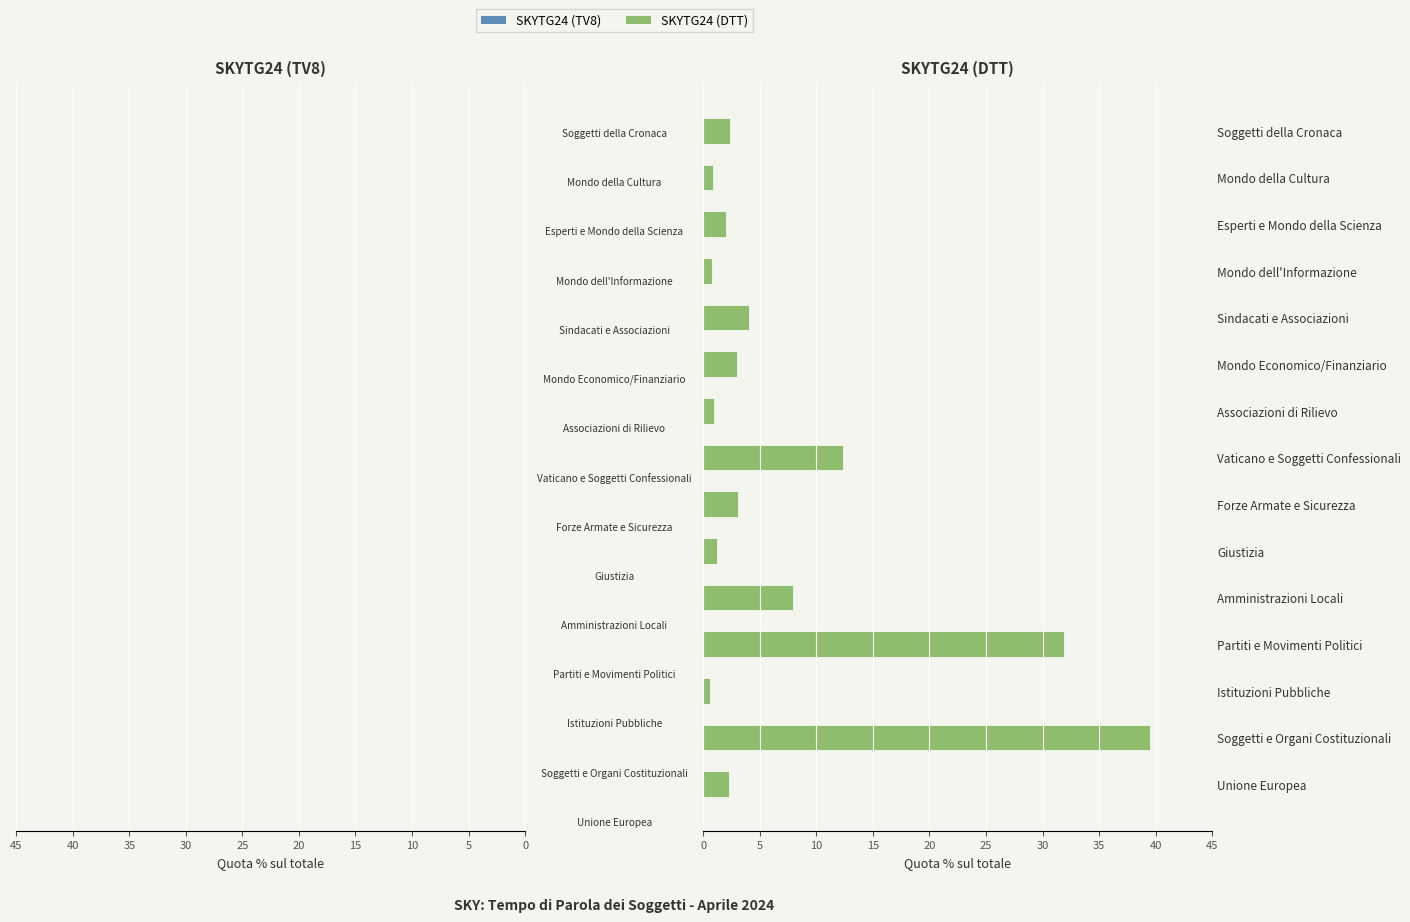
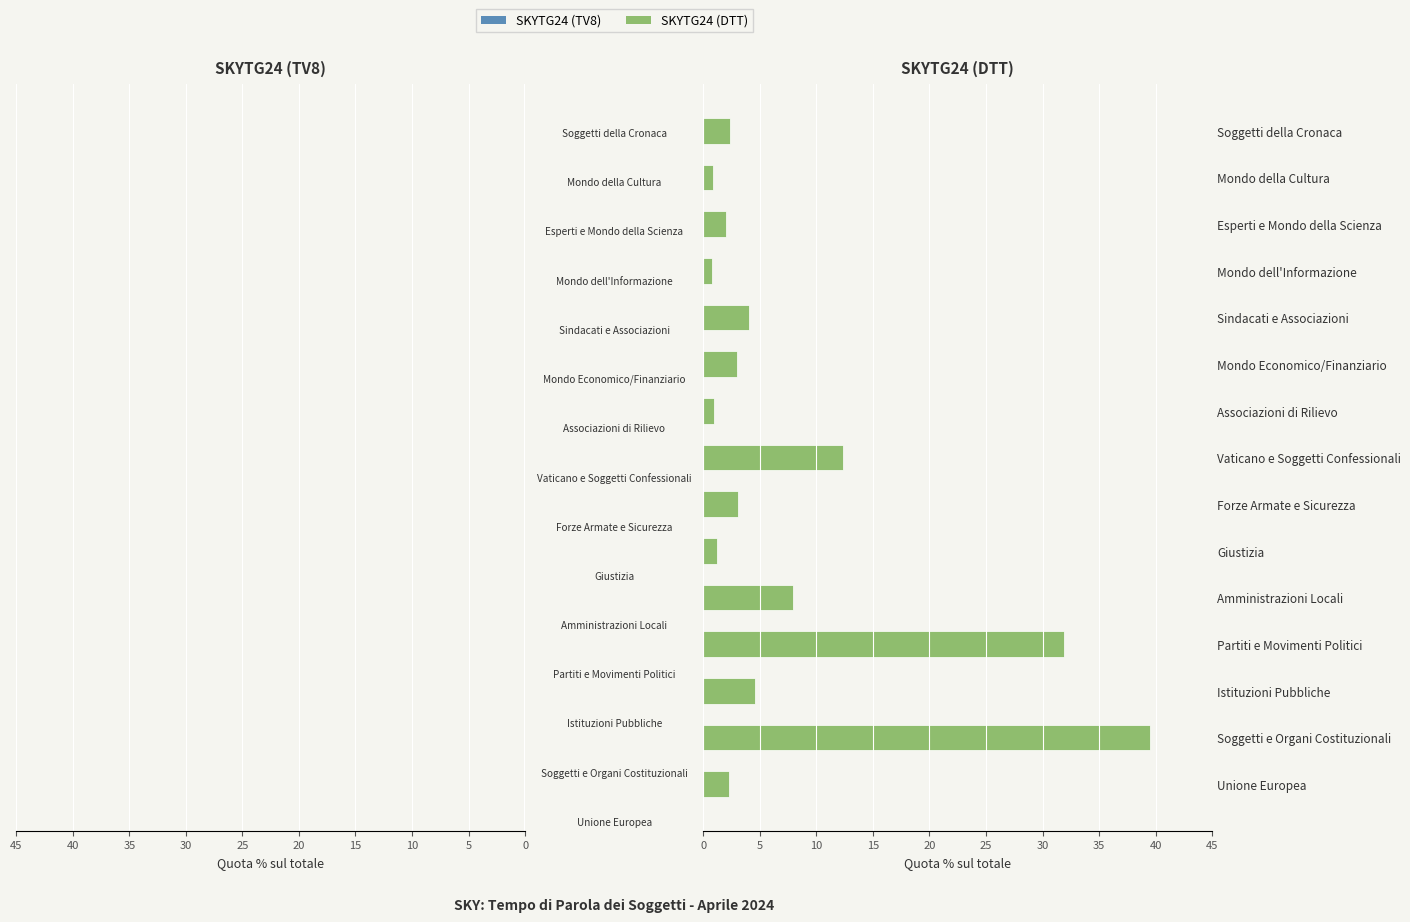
SKYTG24 (DTT), Istituzioni Pubbliche: 0.6 -> 4.6
